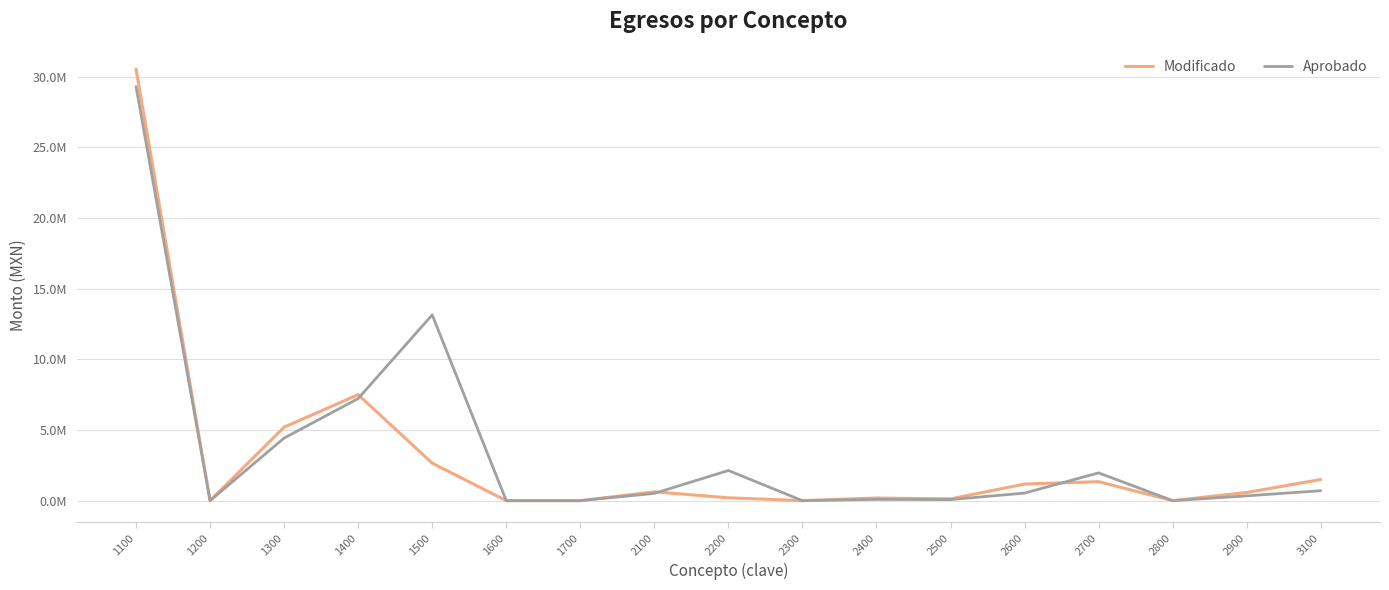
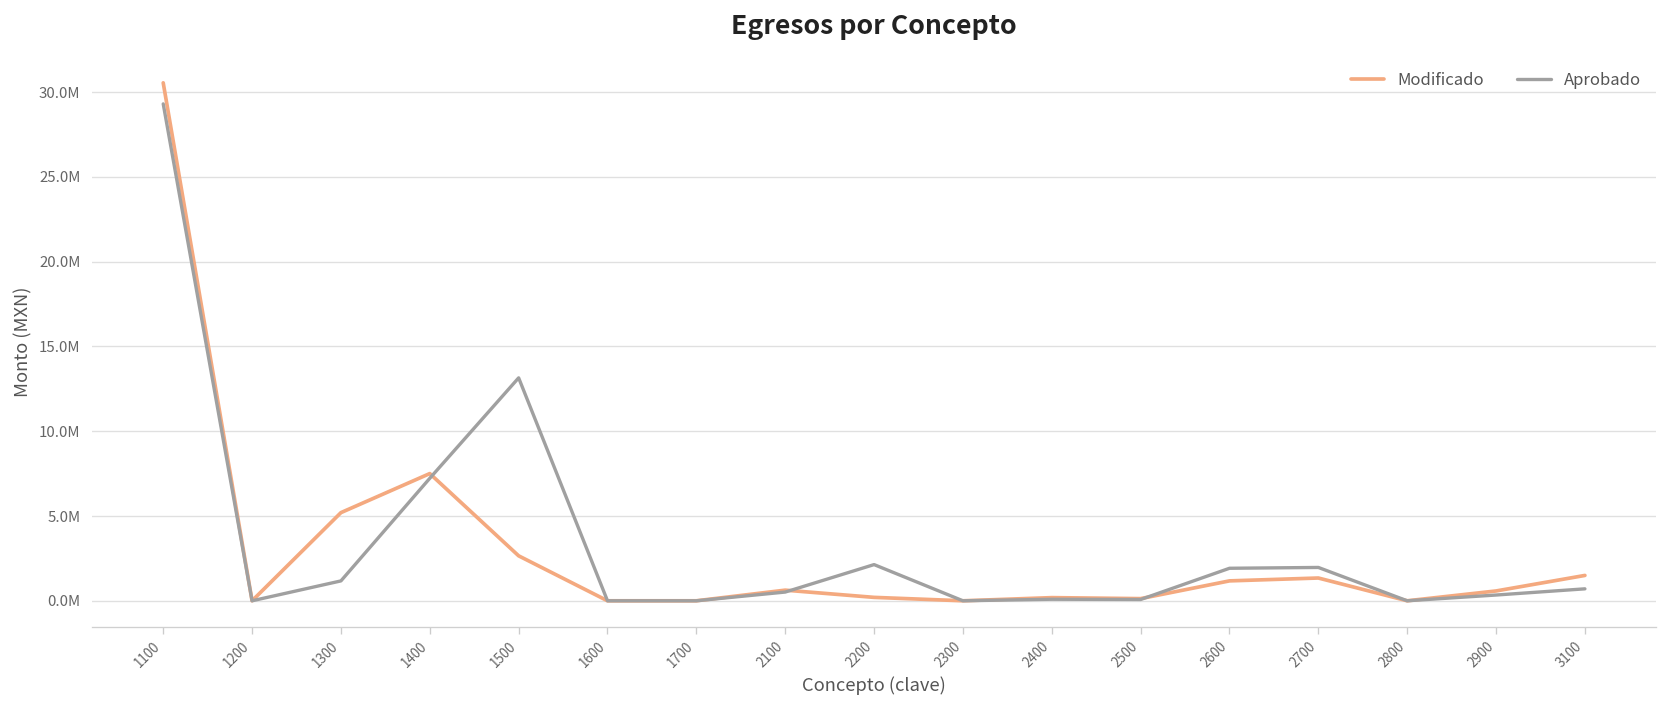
Aprobado, 1300: 4400000 -> 1200000
Aprobado, 2600: 500000 -> 1900000
